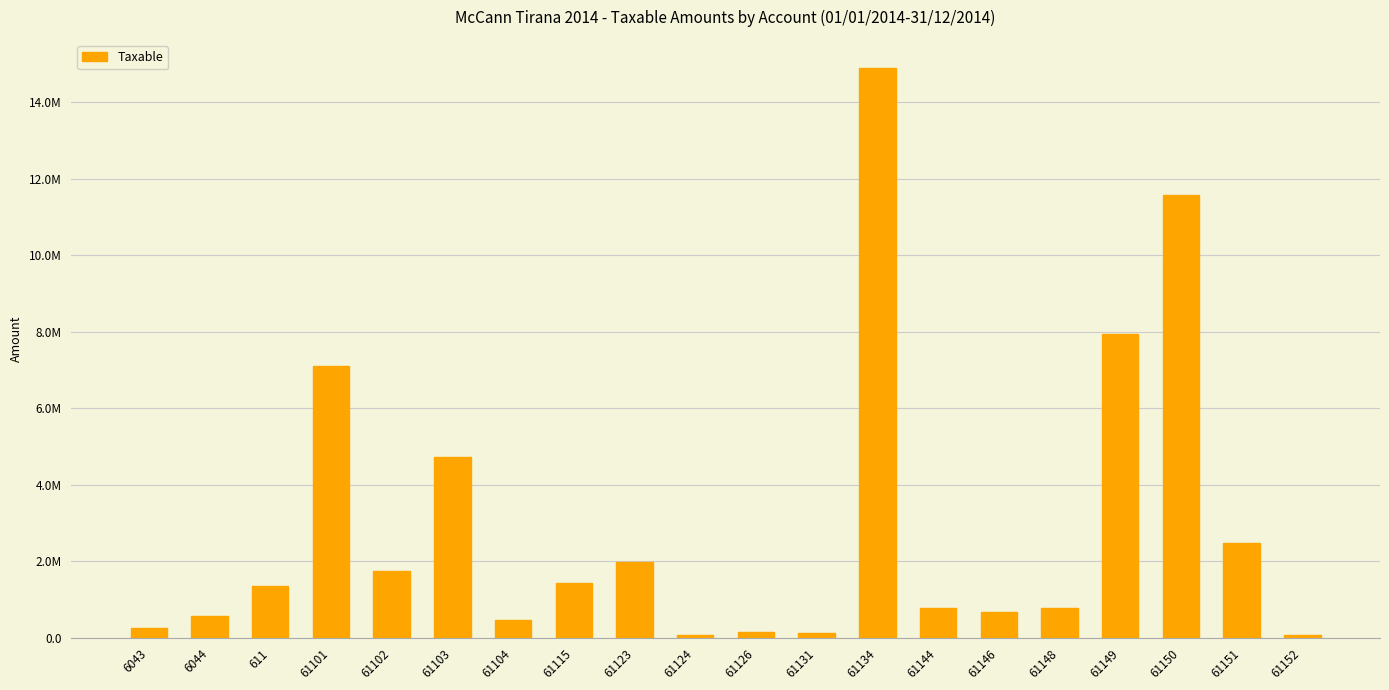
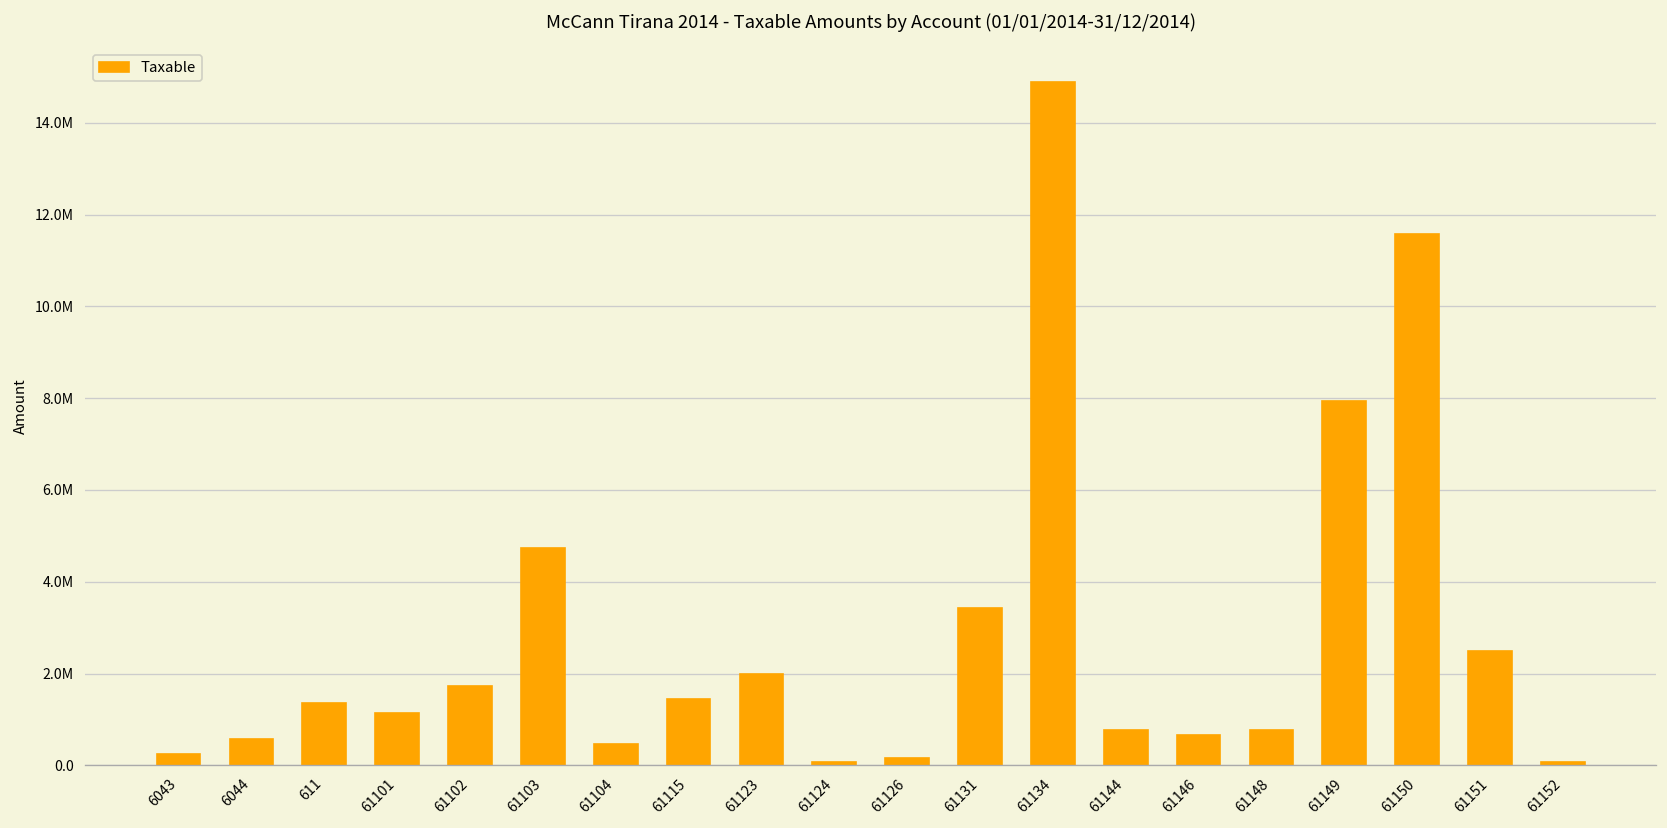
61101: 7100000 -> 1100000
61131: 100000 -> 3400000
